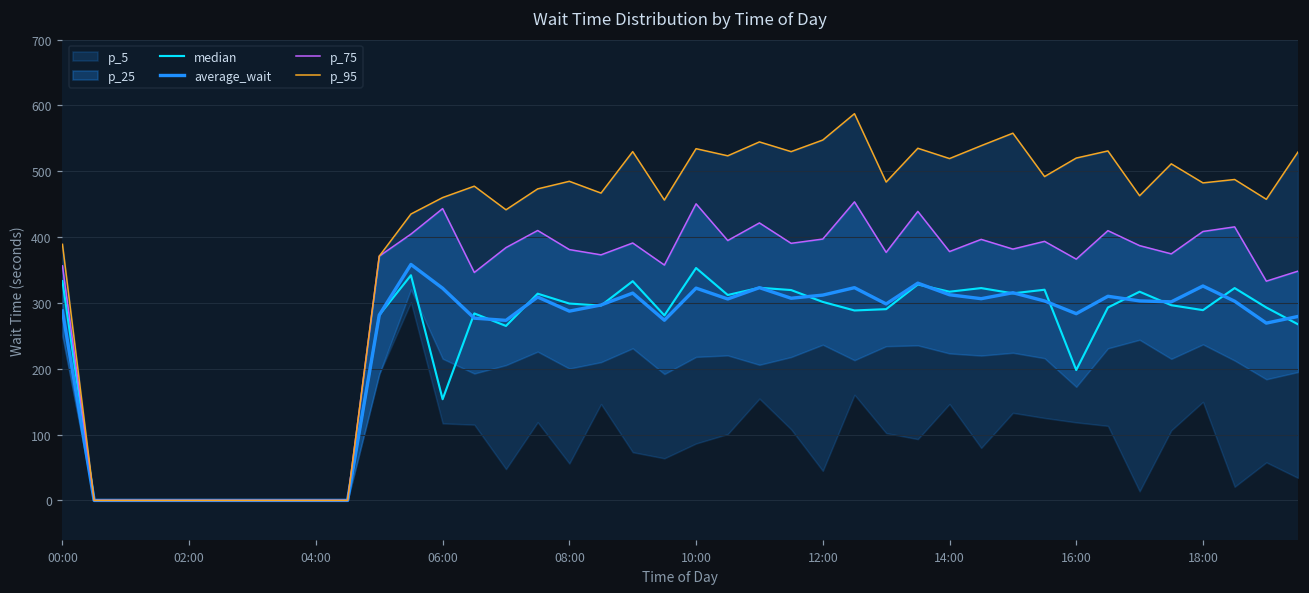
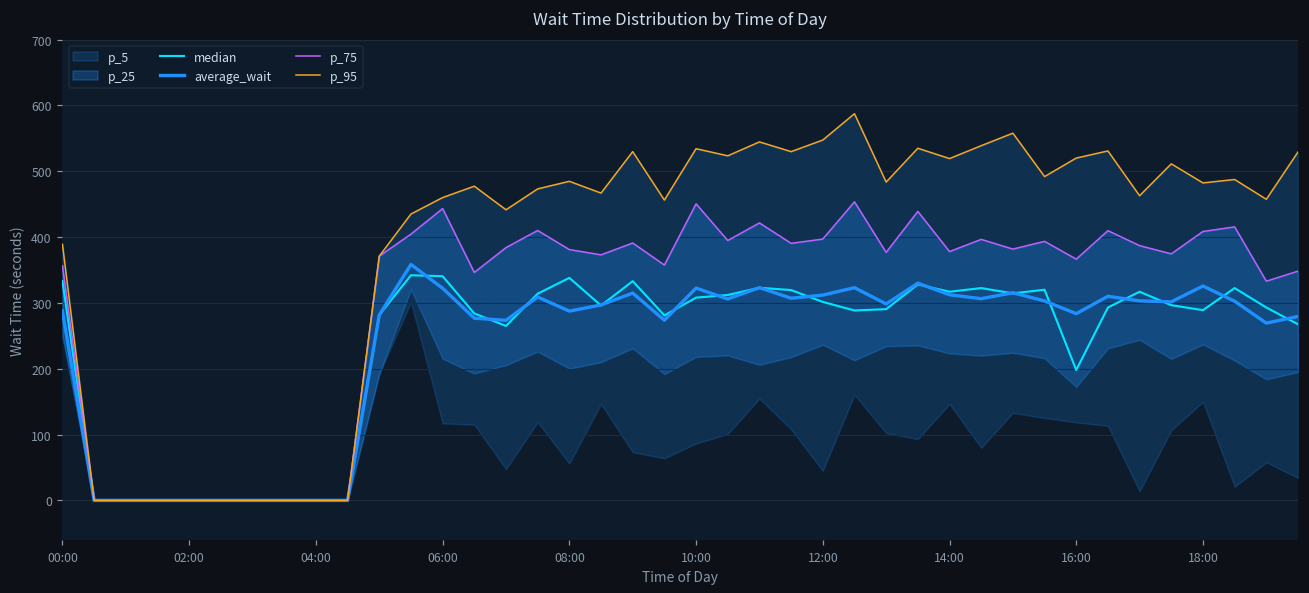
median, 06:00: 150 -> 340
median, 08:00: 300 -> 340
median, 10:00: 350 -> 310
